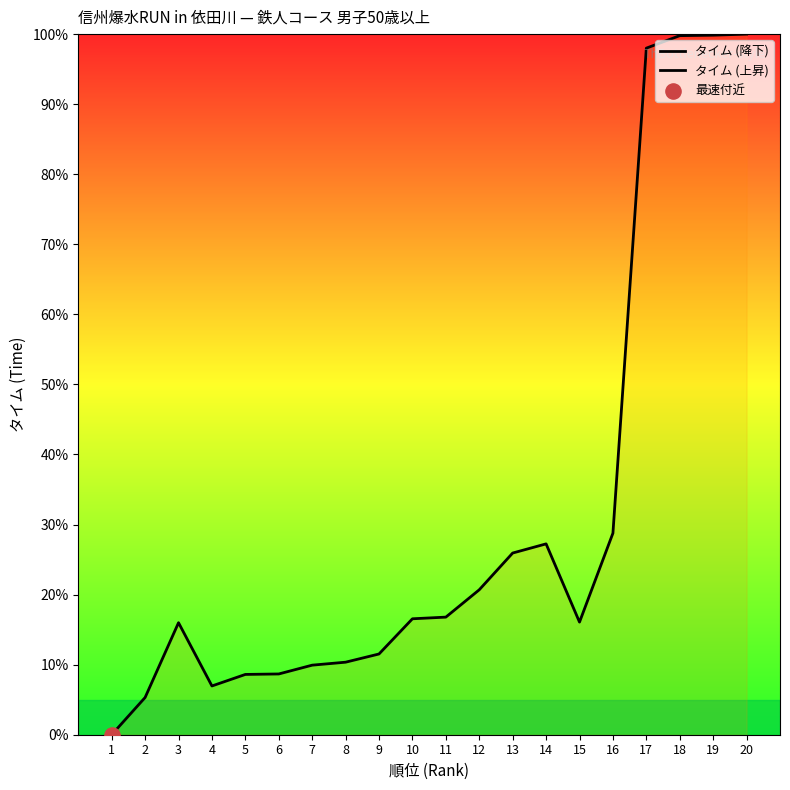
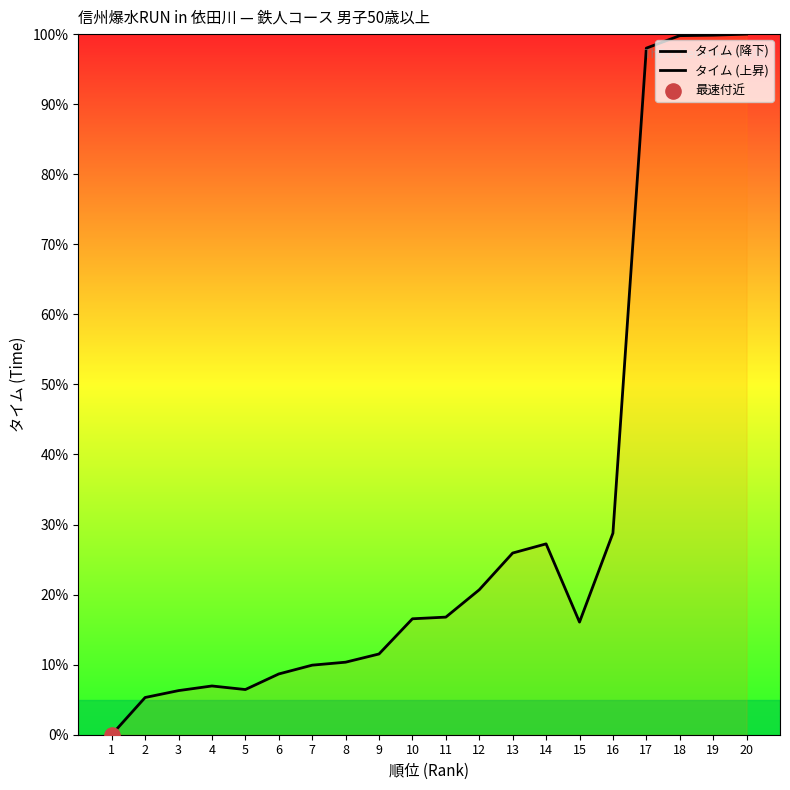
タイム (上昇), 3: 16% -> 6%
タイム (上昇), 5: 9% -> 6%
